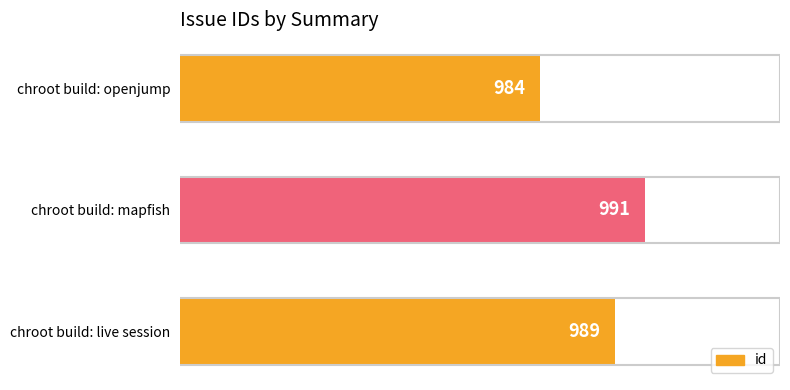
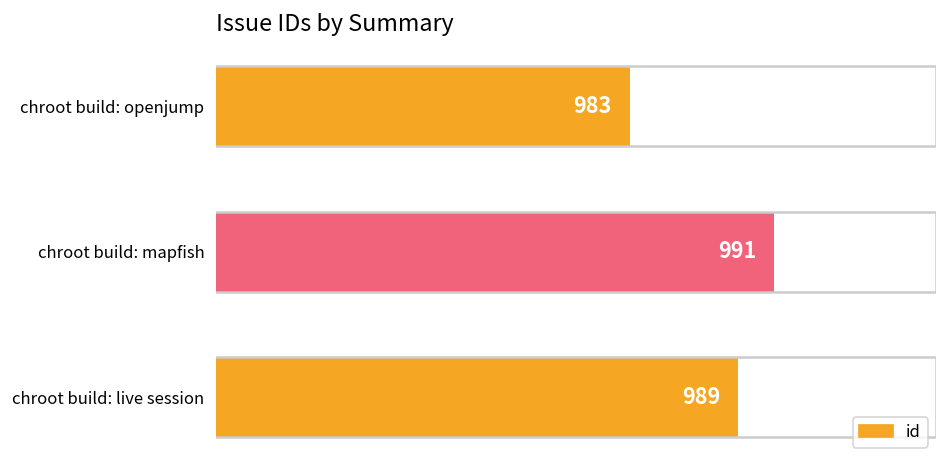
chroot build: openjump: 984 -> 983
